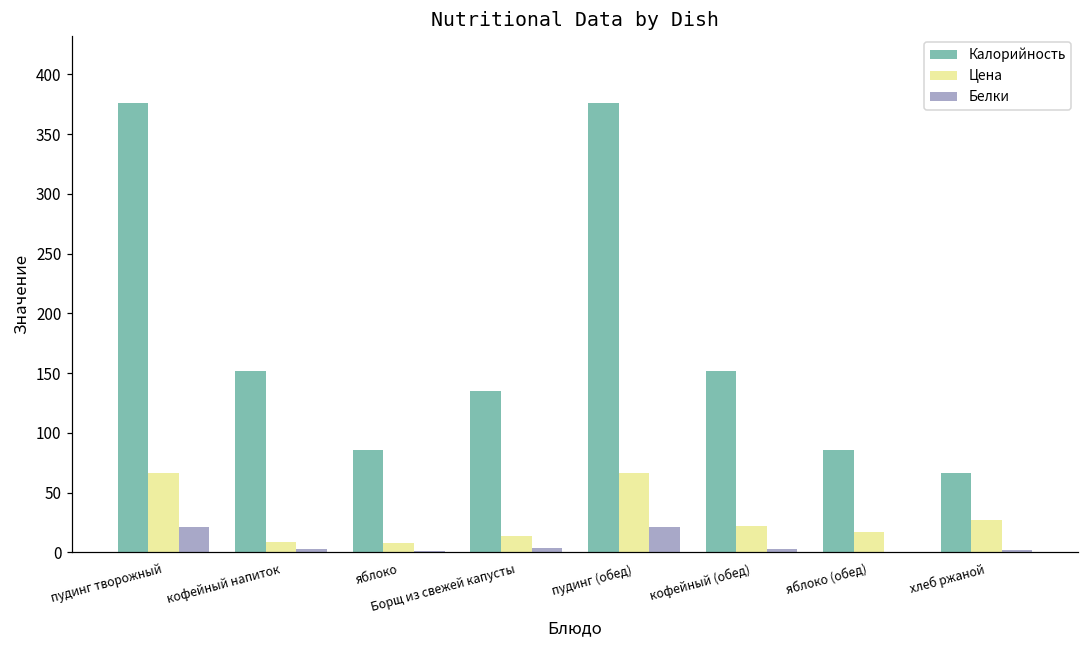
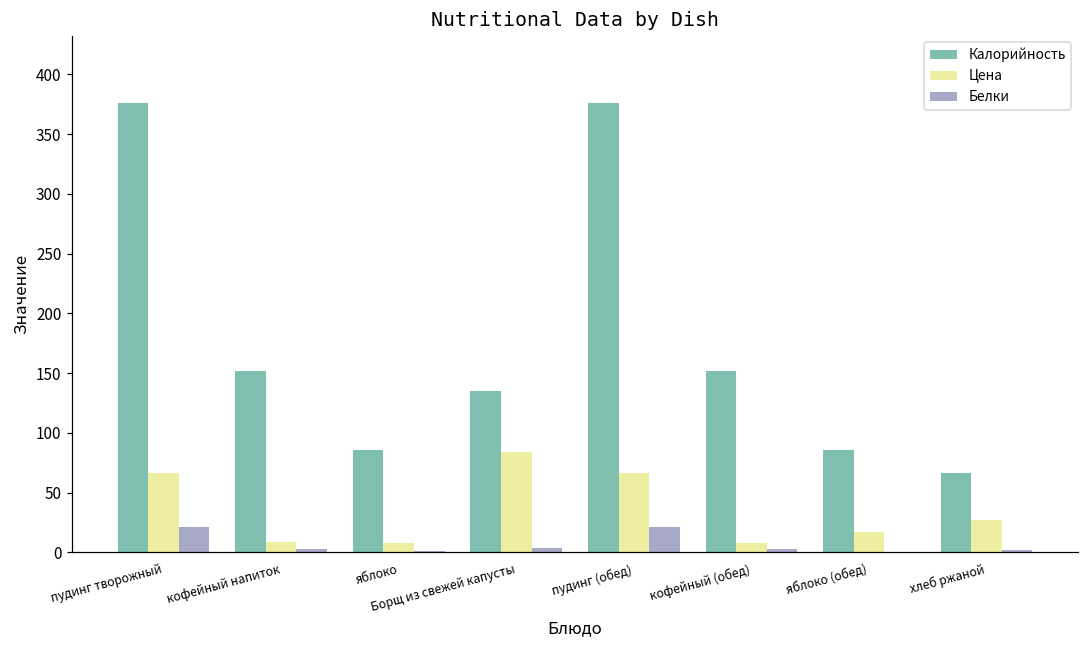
Цена, Борщ из свежей капусты: 13 -> 84
Цена, кофейный (обед): 22 -> 8
